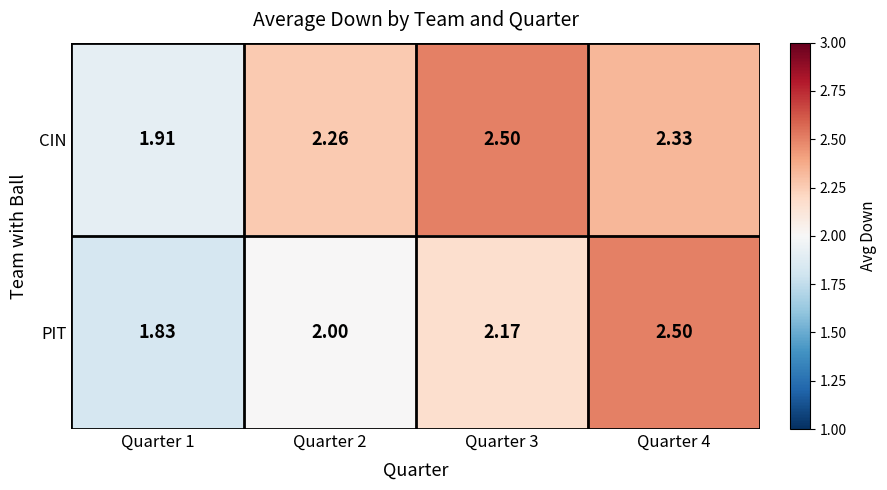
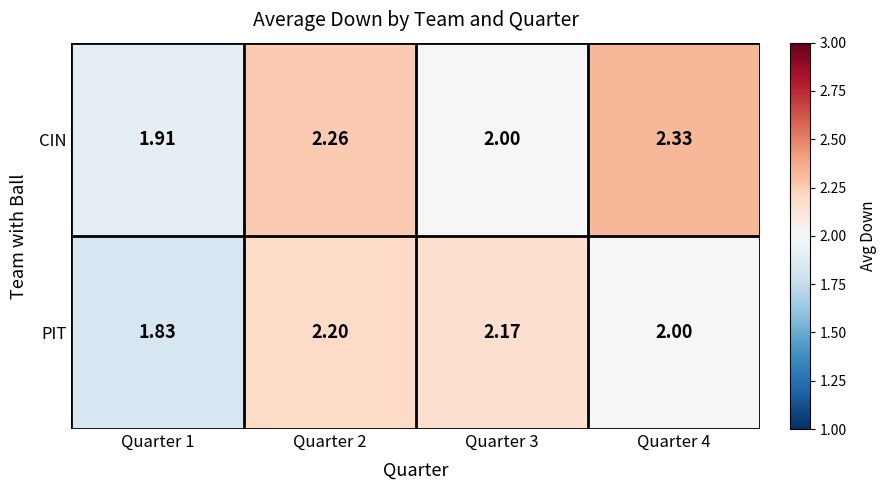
CIN, Quarter 3: 2.50 -> 2.00
PIT, Quarter 2: 2.00 -> 2.20
PIT, Quarter 4: 2.50 -> 2.00
